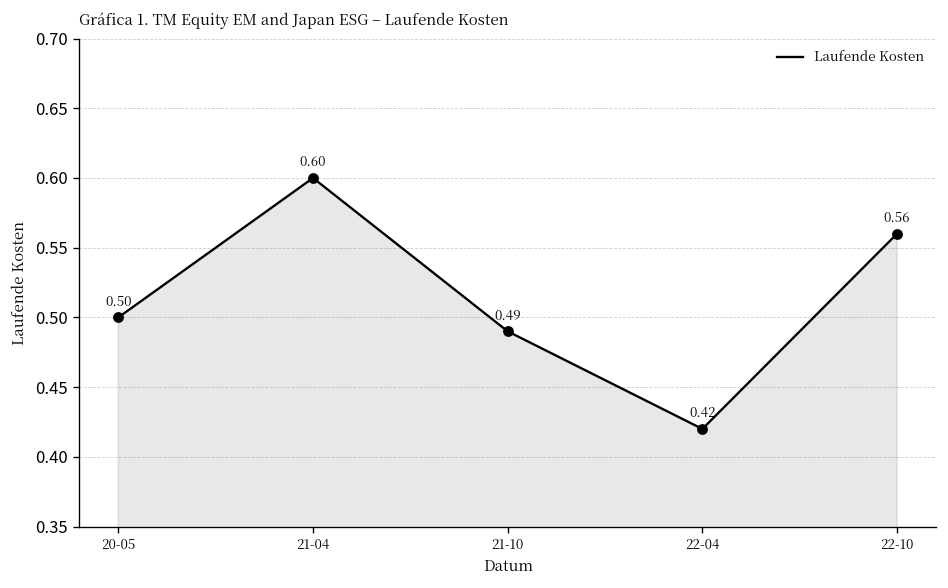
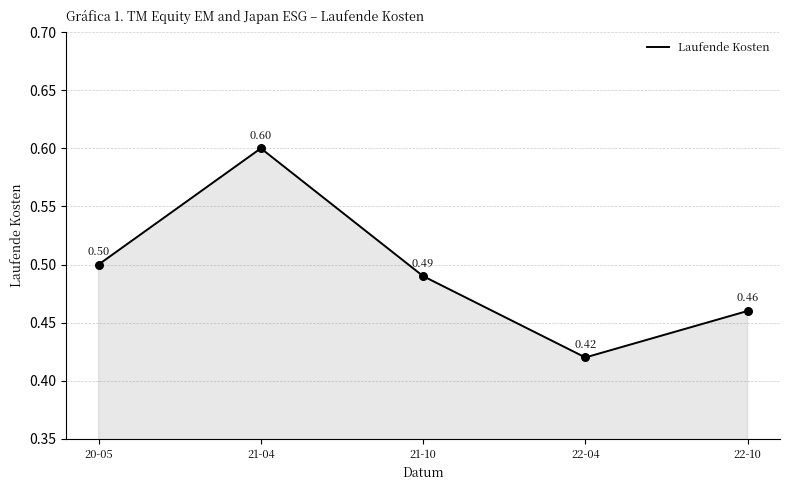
22-10: 0.56 -> 0.46
